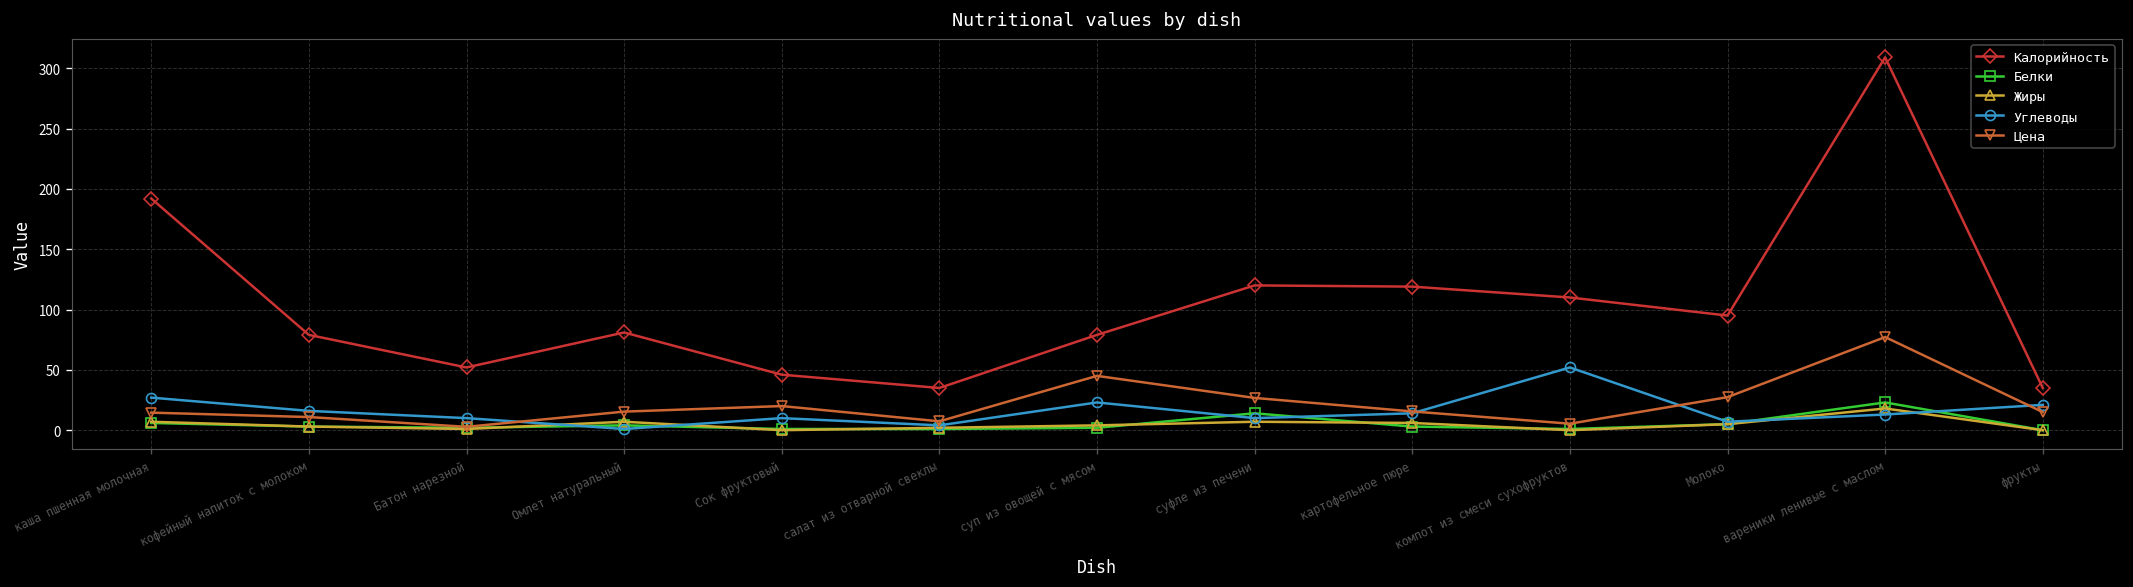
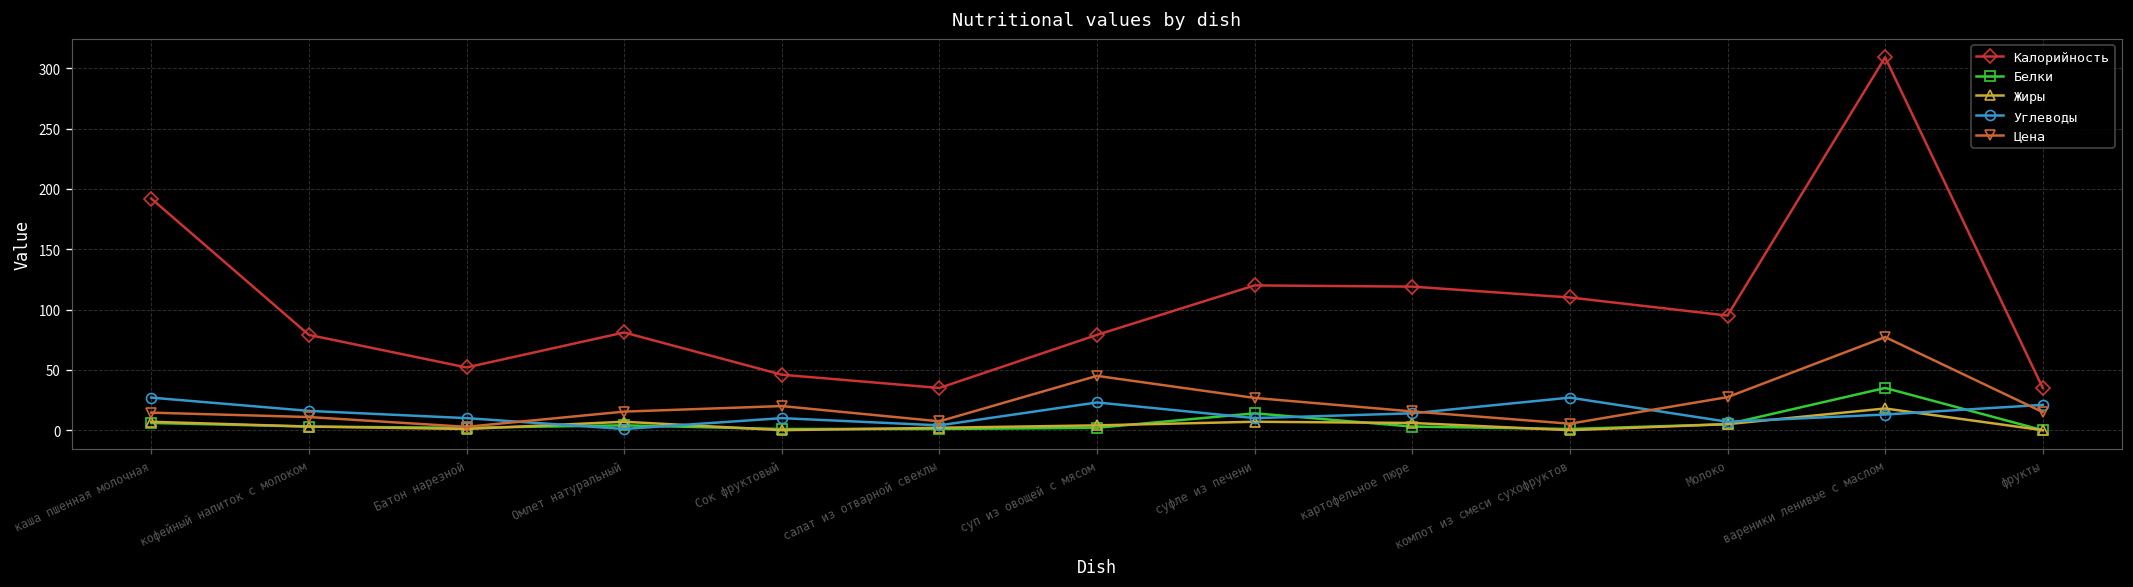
Углеводы, компот из смеси сухофруктов: 52 -> 27
Белки, вареники ленивые с маслом: 23 -> 35
